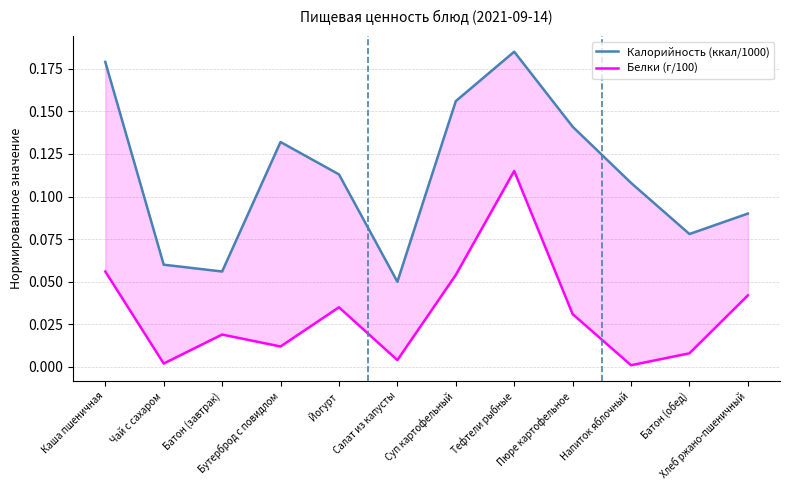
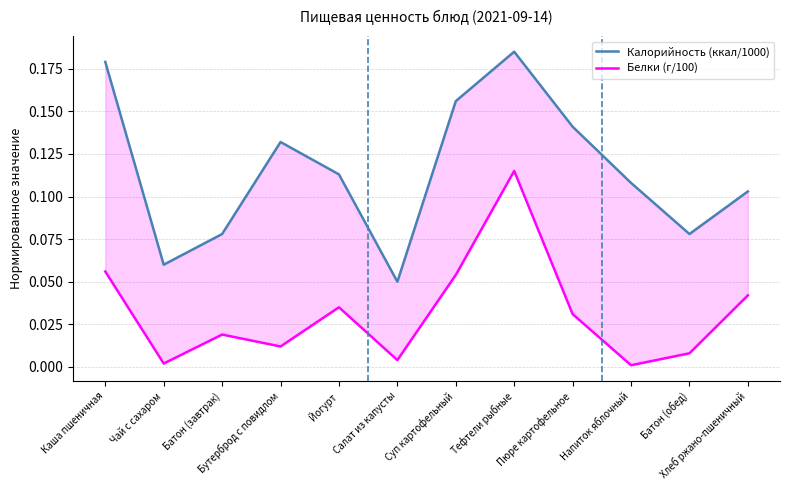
Калорийность (ккал/1000), Батон (завтрак): 0.056 -> 0.078
Калорийность (ккал/1000), Хлеб ржано-пшеничный: 0.090 -> 0.103
